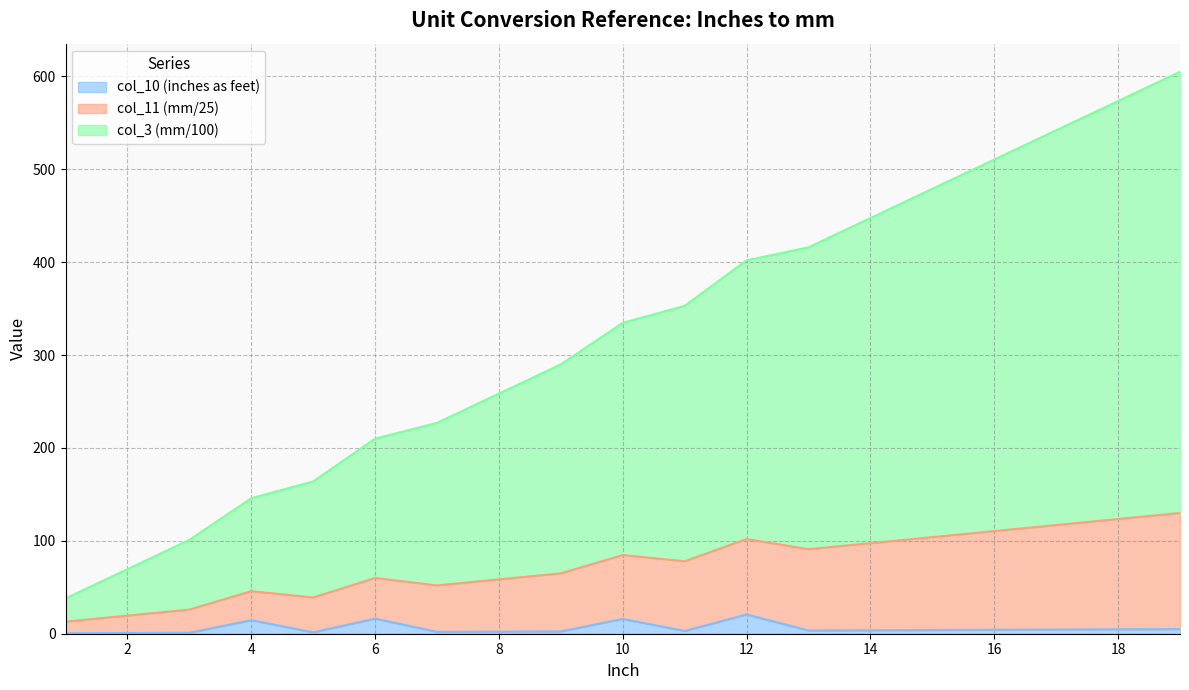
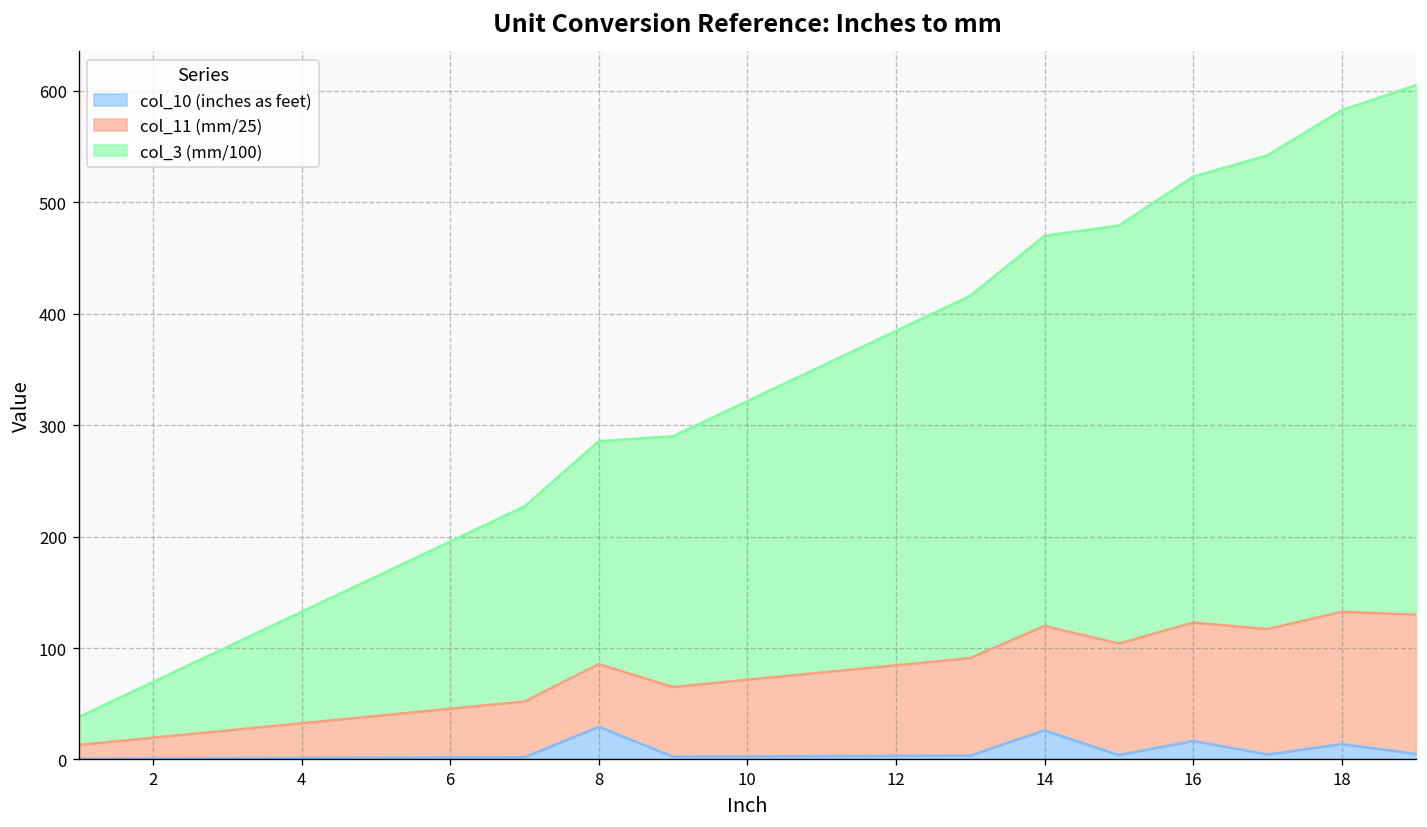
col_10 (inches as feet), 4: 10 -> 0
col_10 (inches as feet), 6: 20 -> 0
col_10 (inches as feet), 8: 0 -> 30
col_10 (inches as feet), 10: 20 -> 0
col_10 (inches as feet), 12: 20 -> 0
col_10 (inches as feet), 14: 0 -> 30
col_10 (inches as feet), 16: 0 -> 20
col_10 (inches as feet), 18: 0 -> 10
